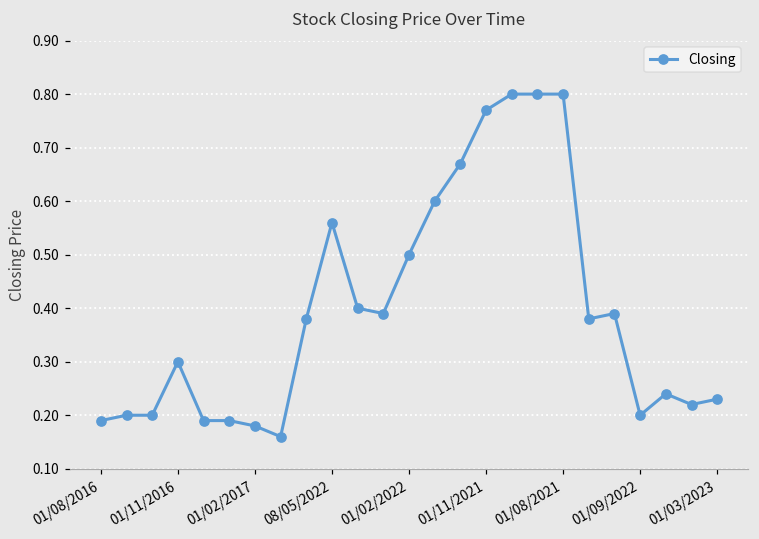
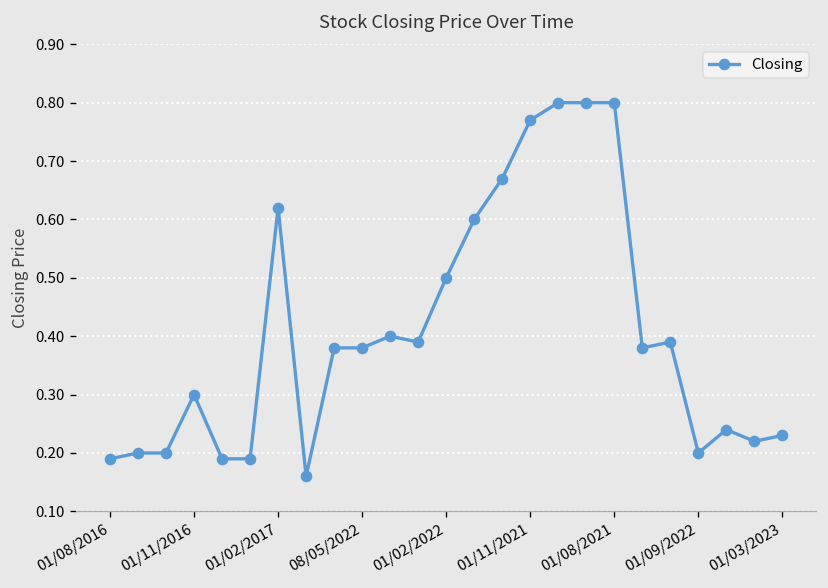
01/02/2017: 0.18 -> 0.62
08/05/2022: 0.56 -> 0.38
